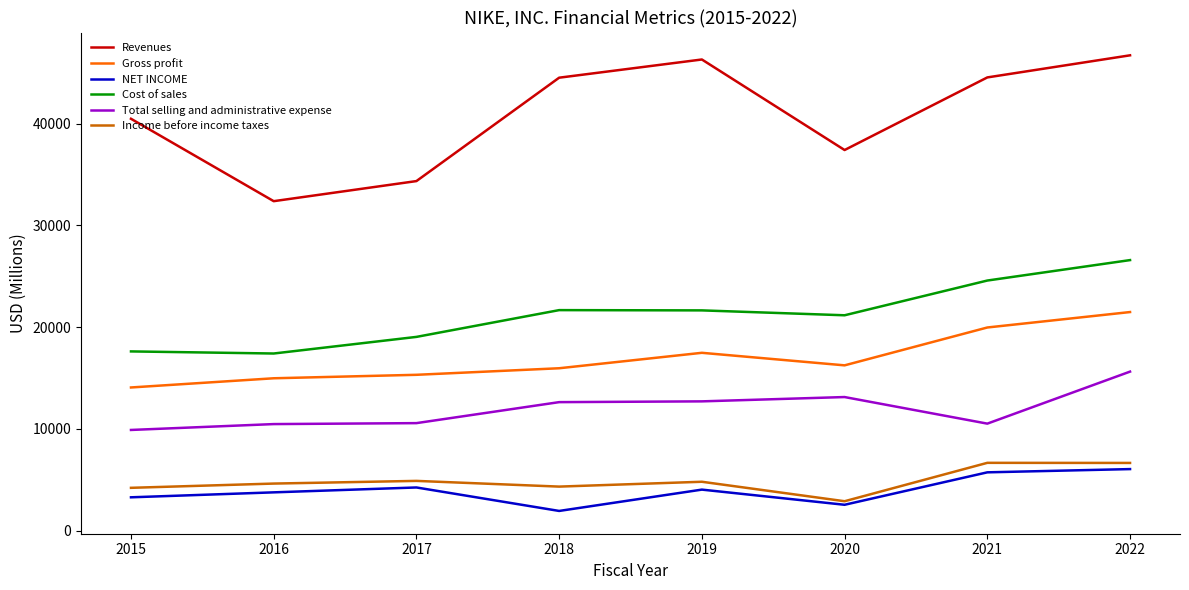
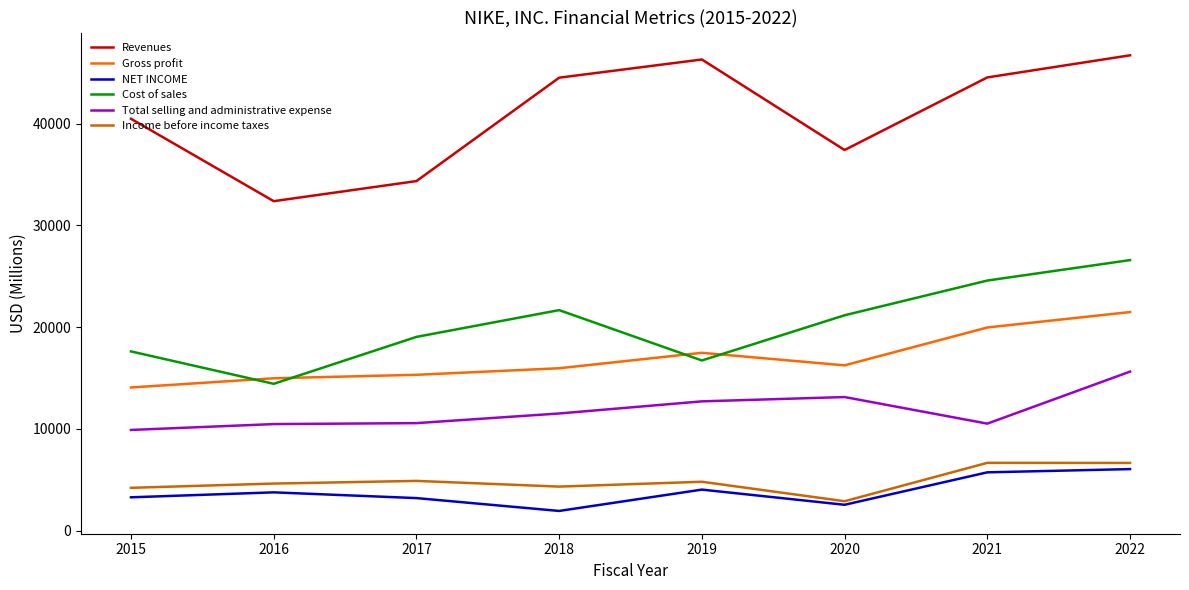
Cost of sales, 2016: 17400 -> 14400
NET INCOME, 2017: 4200 -> 3200
Total selling and administrative expense, 2018: 12600 -> 11500
Cost of sales, 2019: 21600 -> 16700
